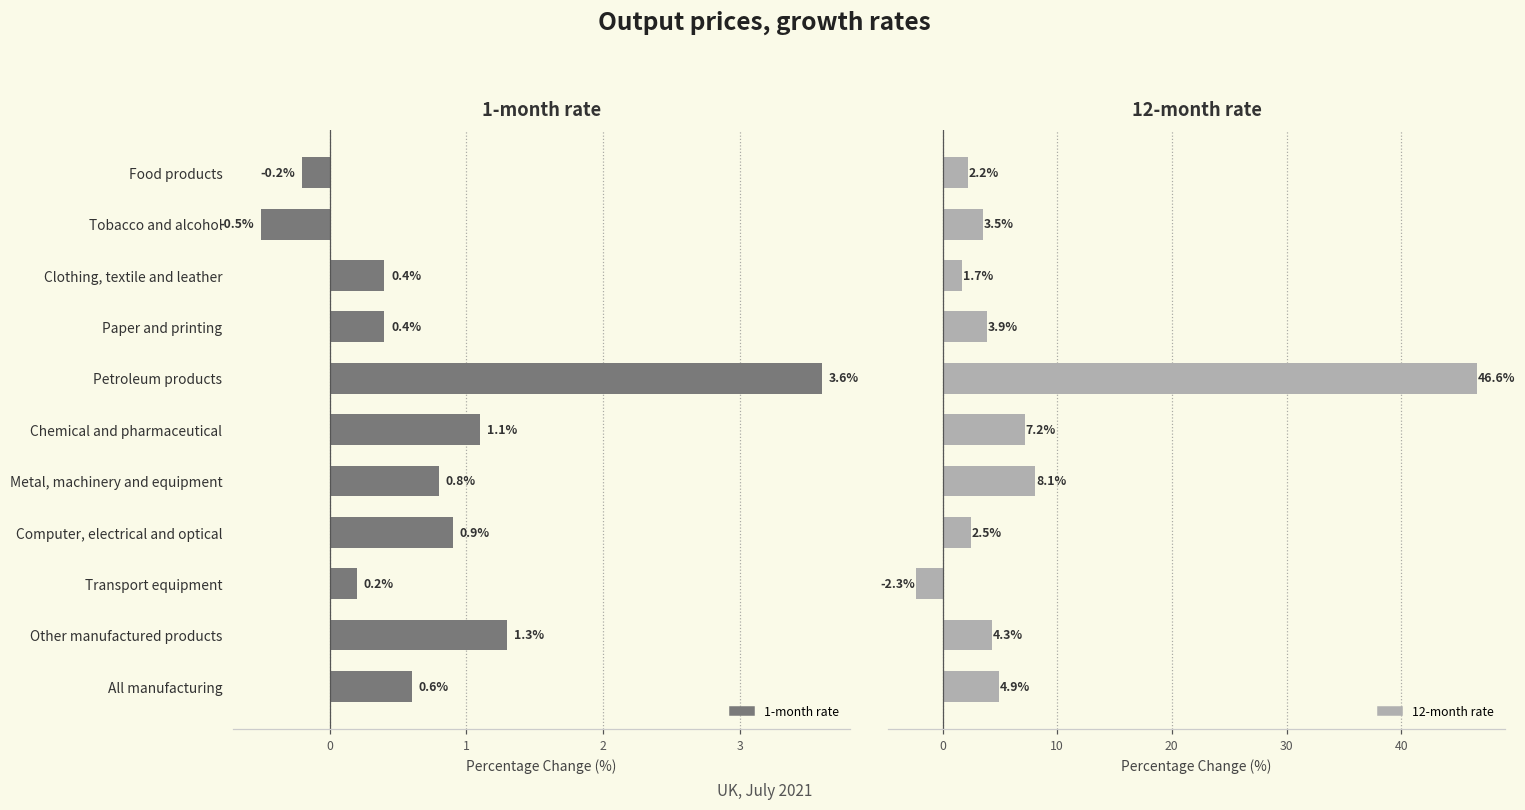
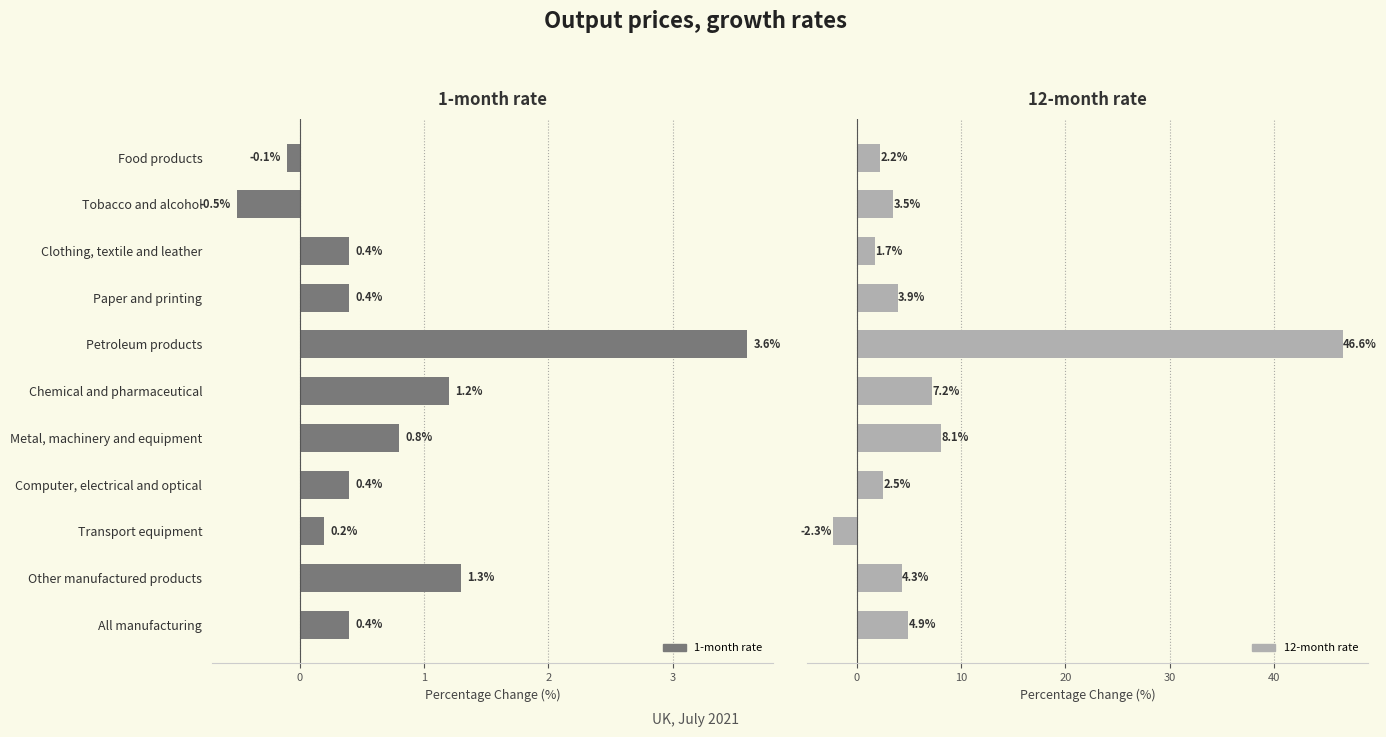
1-month rate, Food products: -0.2% -> -0.1%
1-month rate, Chemical and pharmaceutical: 1.1% -> 1.2%
1-month rate, Computer, electrical and optical: 0.9% -> 0.4%
1-month rate, All manufacturing: 0.6% -> 0.4%
